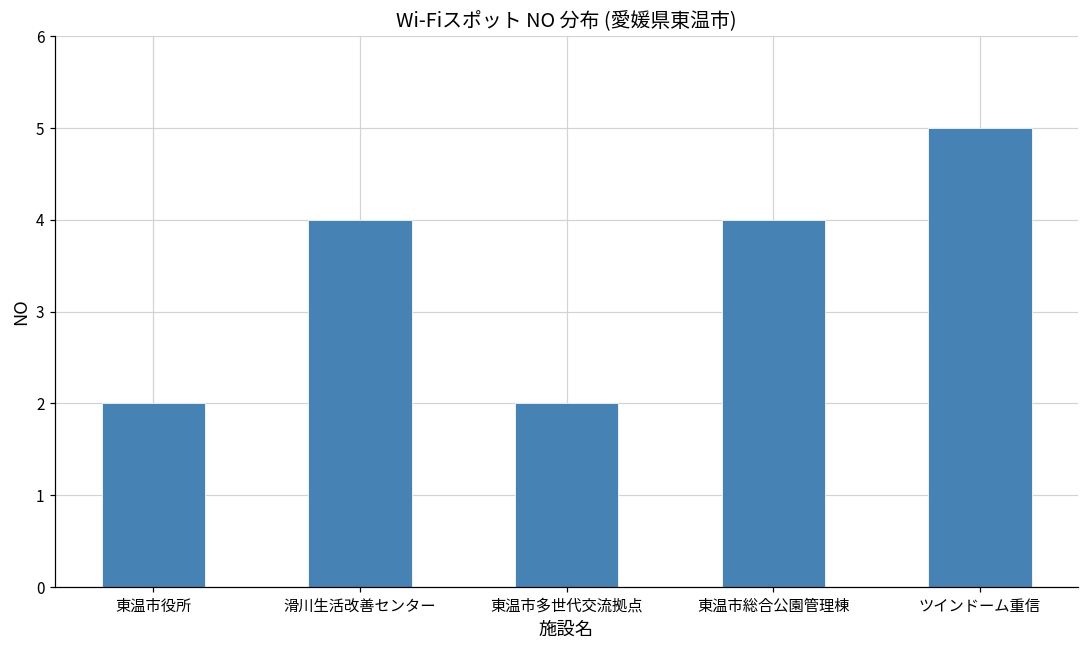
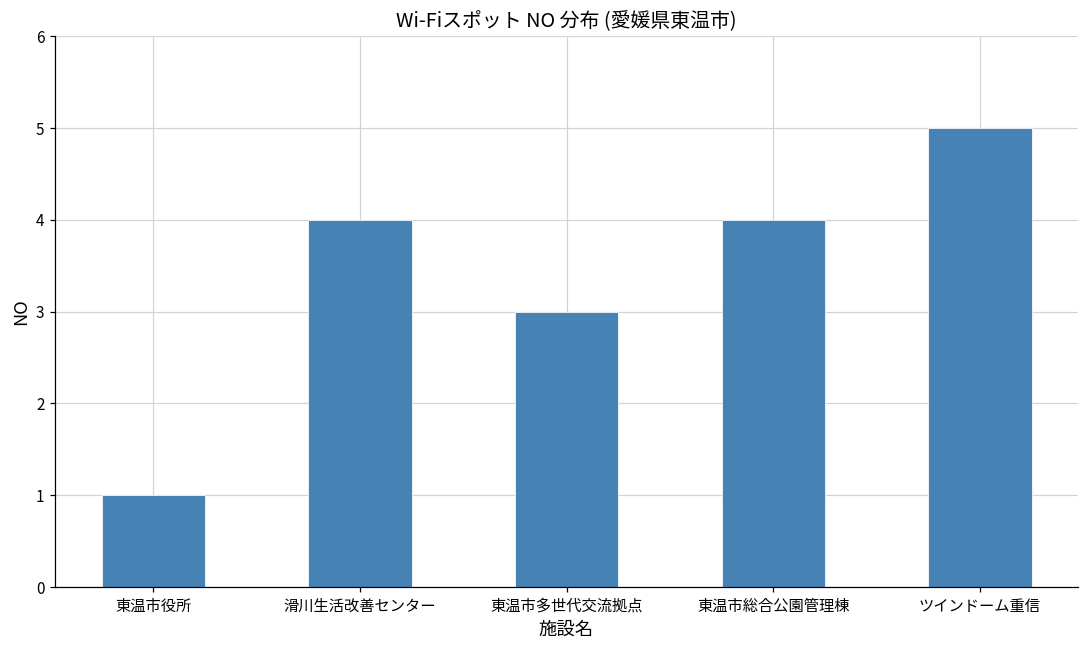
東温市役所: 2 -> 1
東温市多世代交流拠点: 2 -> 3
